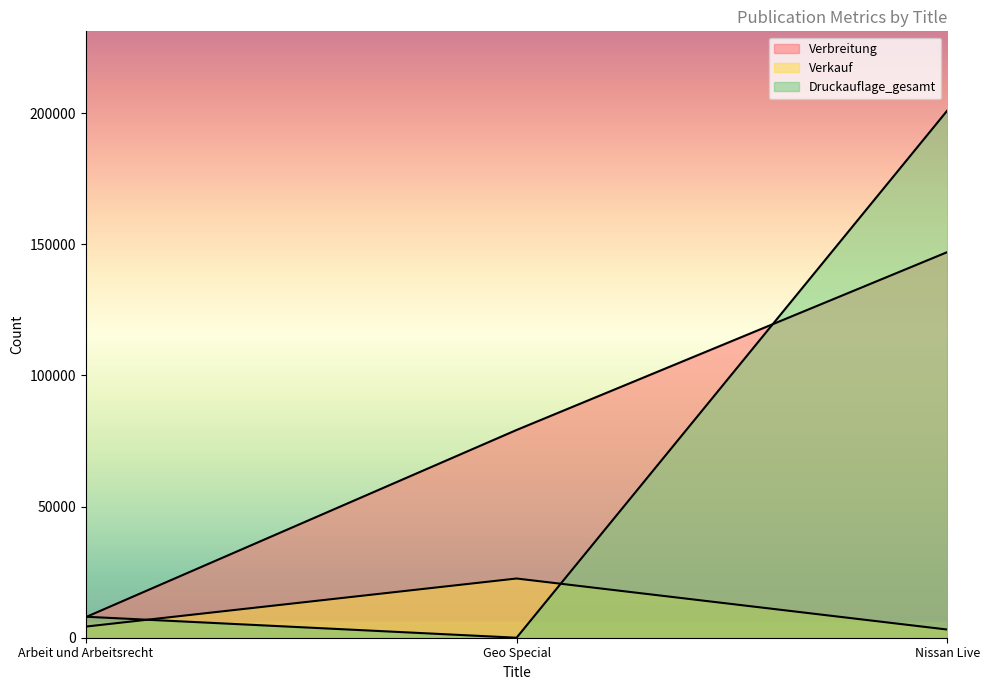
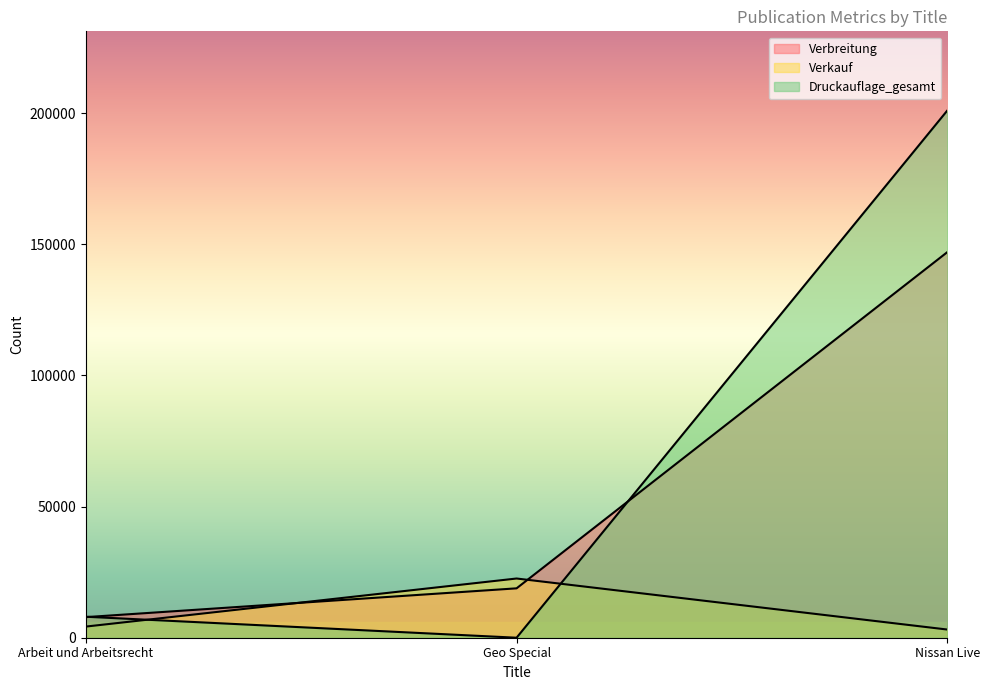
Verbreitung, Geo Special: 79000 -> 19000
